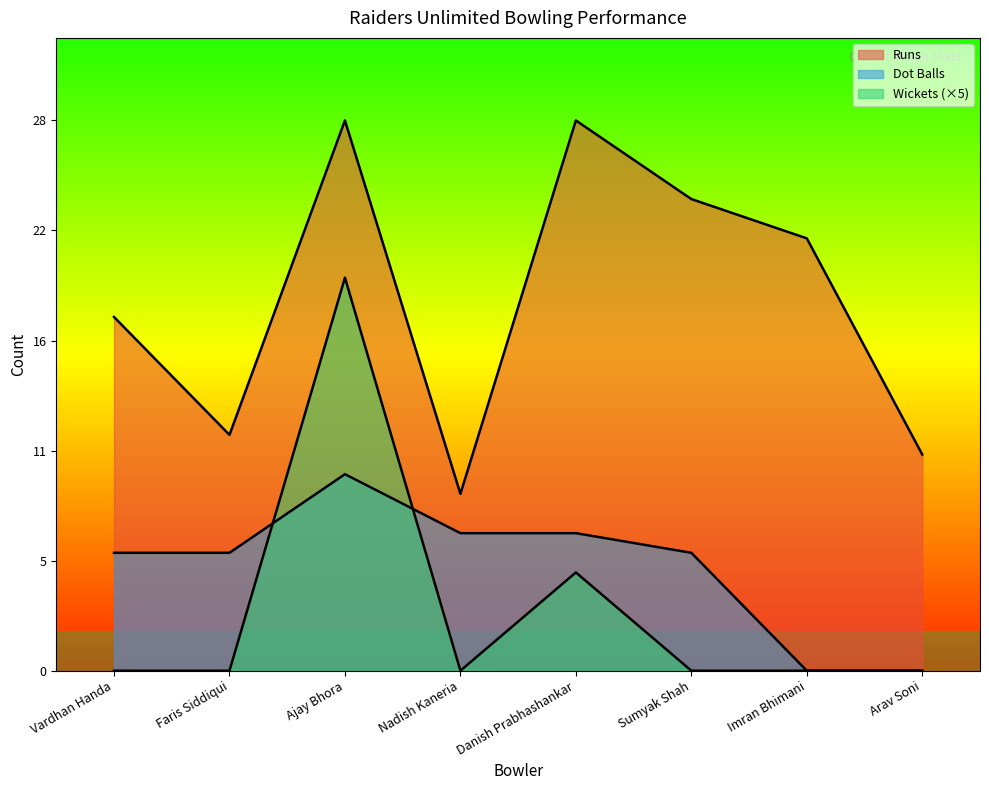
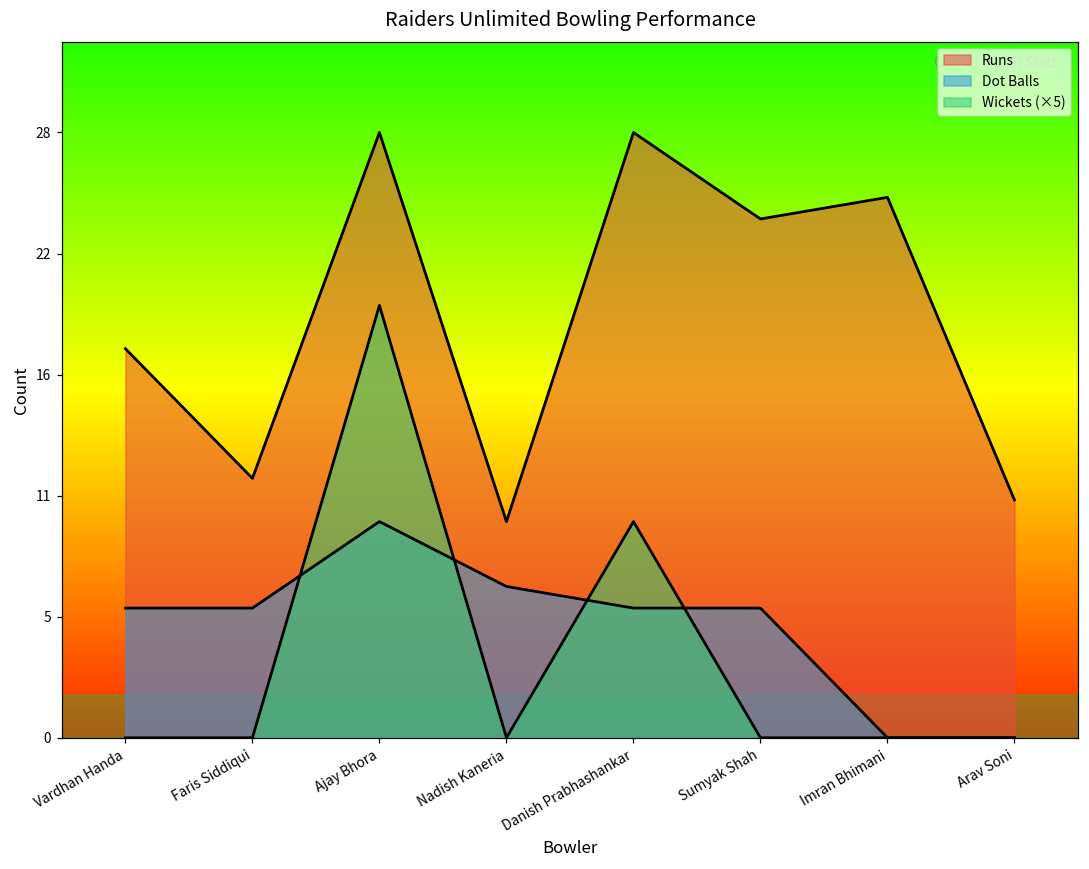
Runs, Nadish Kaneria: 9 -> 10
Dot Balls, Danish Prabhashankar: 7 -> 6
Wickets (×5), Danish Prabhashankar: 5.0 -> 10.0
Runs, Imran Bhimani: 22 -> 25
